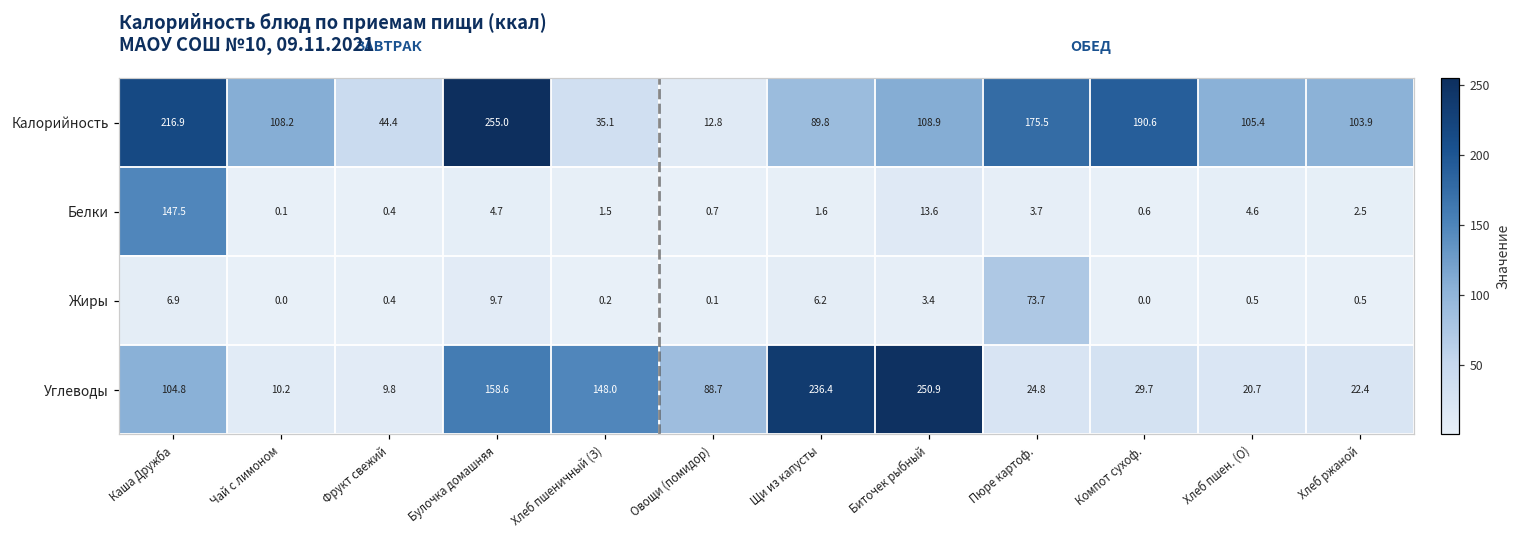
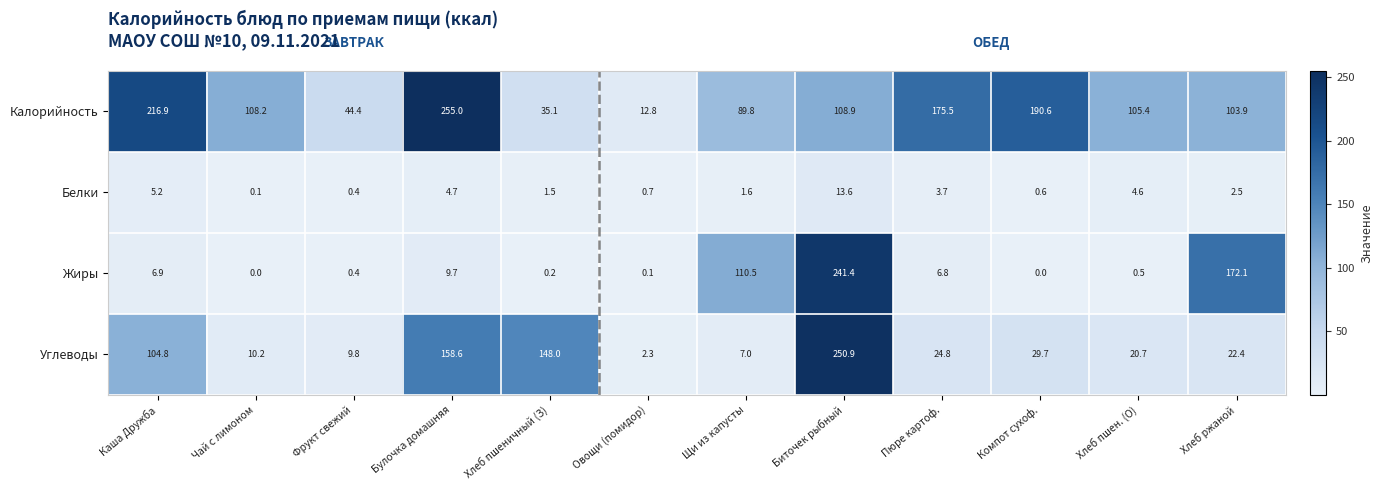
Белки, Каша Дружба: 147.5 -> 5.2
Жиры, Щи из капусты: 6.2 -> 110.5
Жиры, Биточек рыбный: 3.4 -> 241.4
Жиры, Пюре картоф.: 73.7 -> 6.8
Жиры, Хлеб ржаной: 0.5 -> 172.1
Углеводы, Овощи (помидор): 88.7 -> 2.3
Углеводы, Щи из капусты: 236.4 -> 7.0
